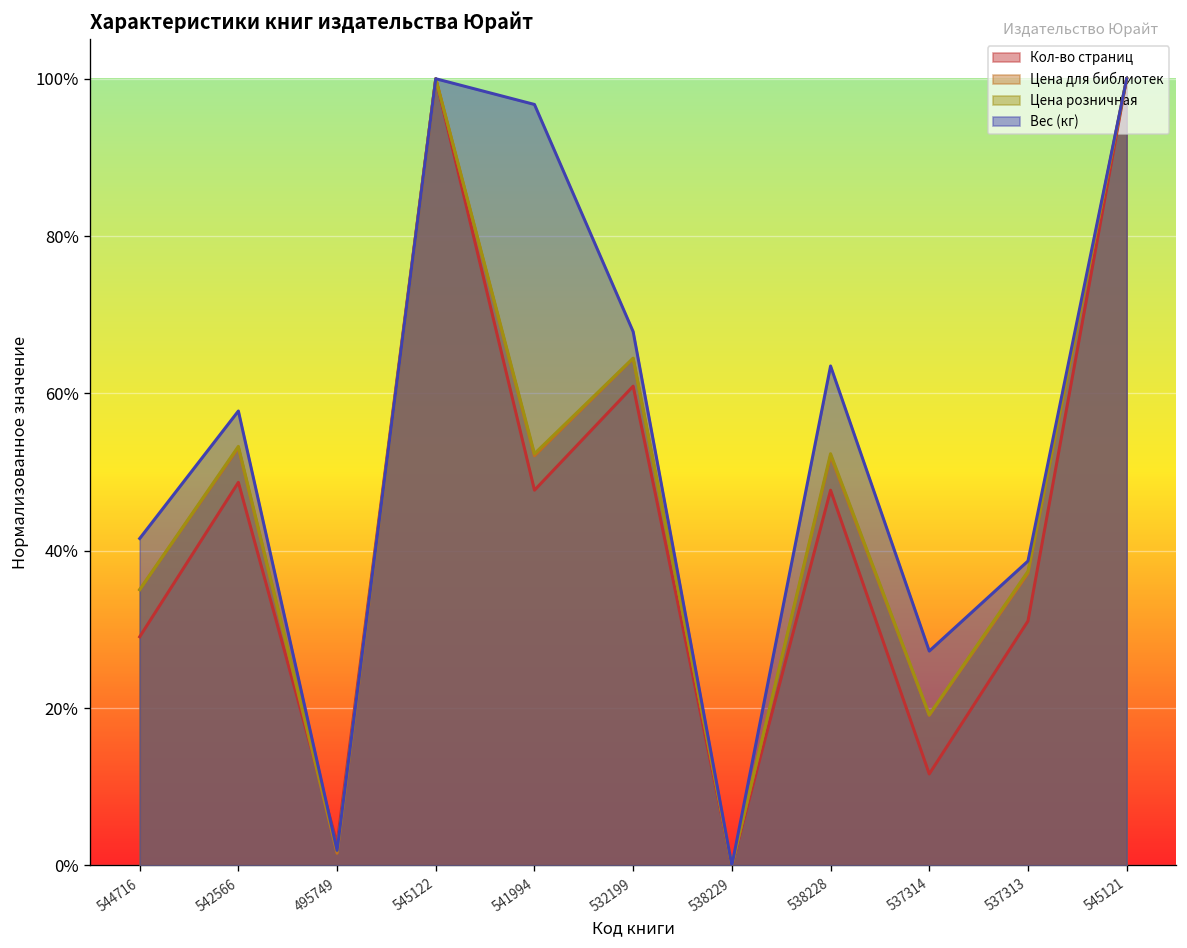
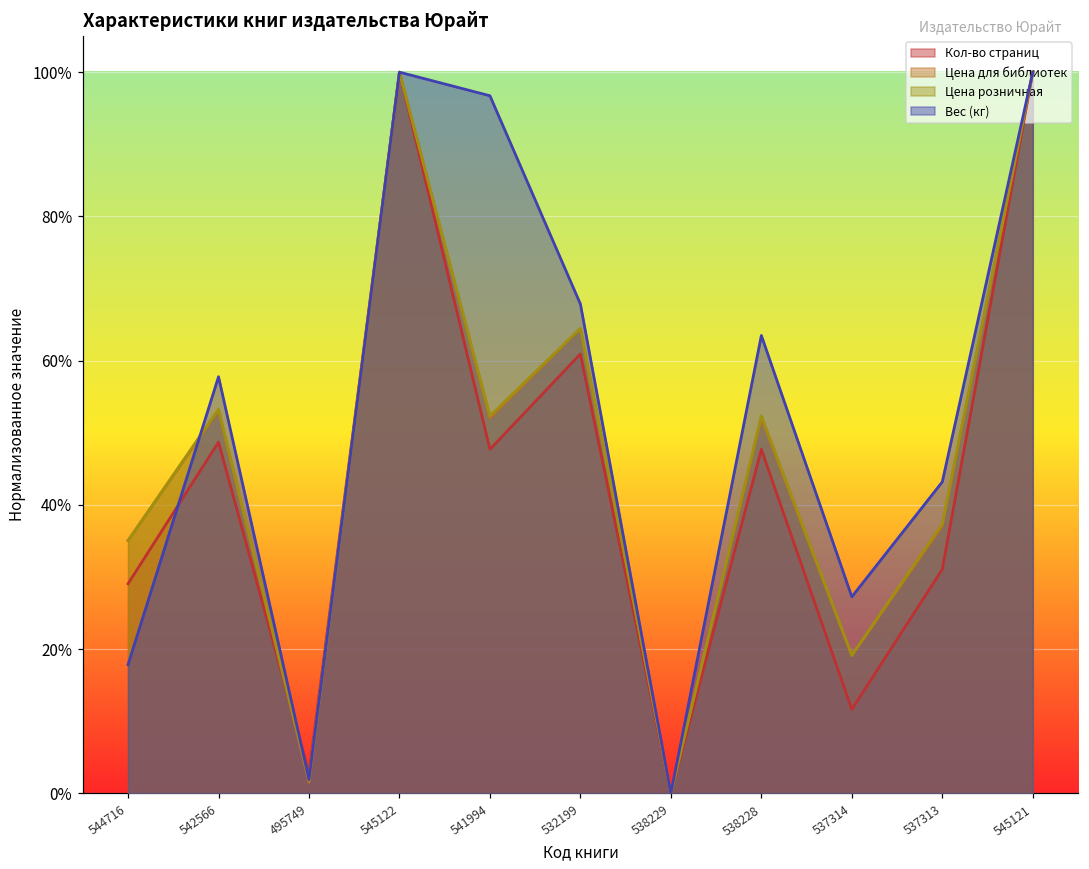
Вес (кг), 544716: 42% -> 18%
Вес (кг), 537313: 39% -> 43%
